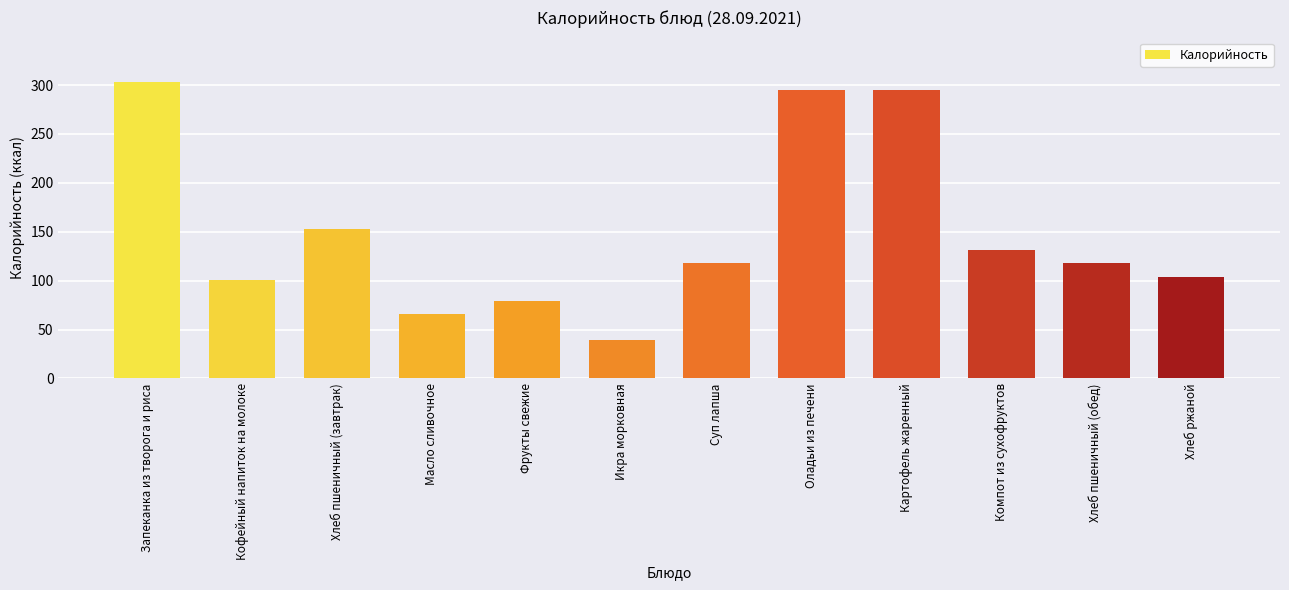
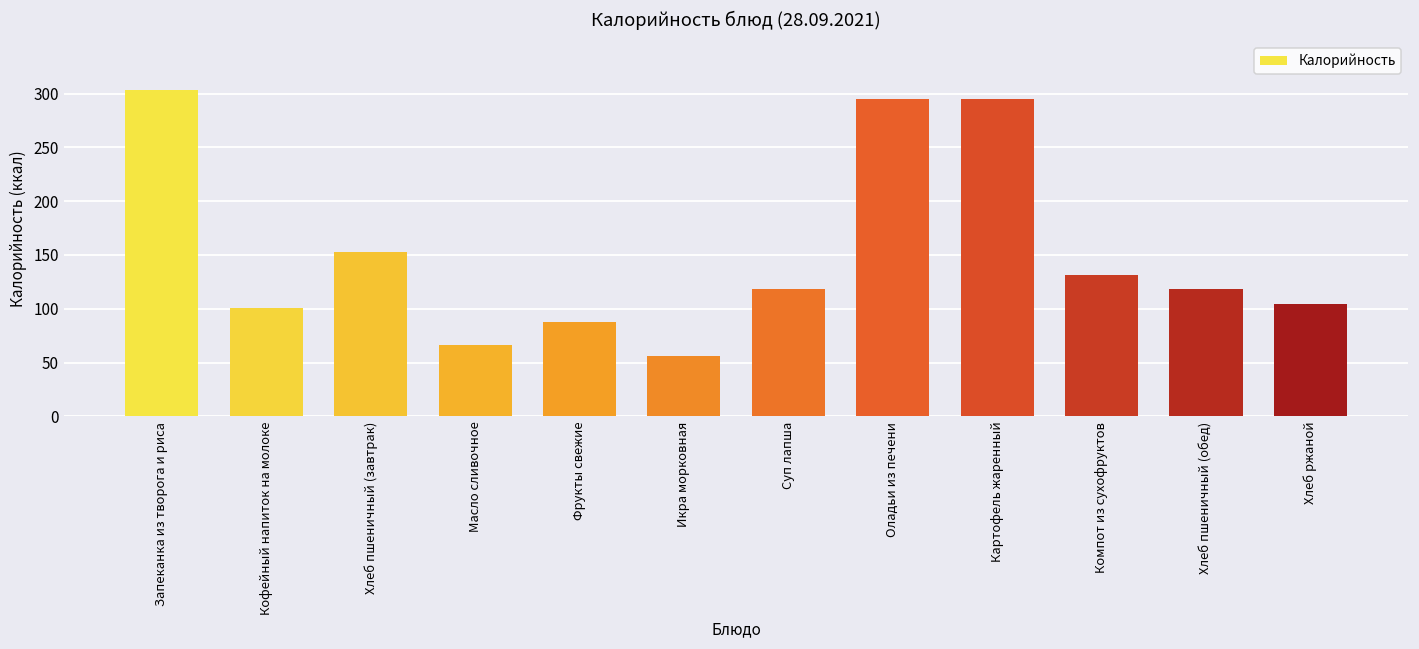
Фрукты свежие: 80 -> 90
Икра морковная: 40 -> 60
